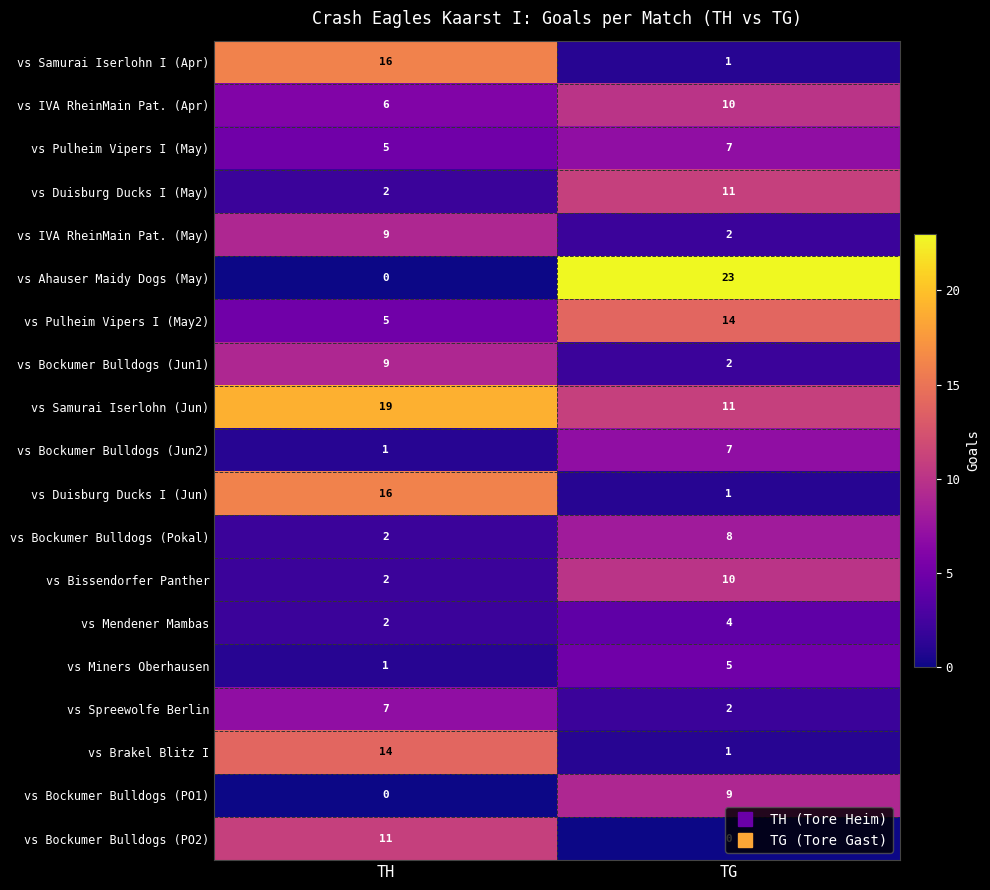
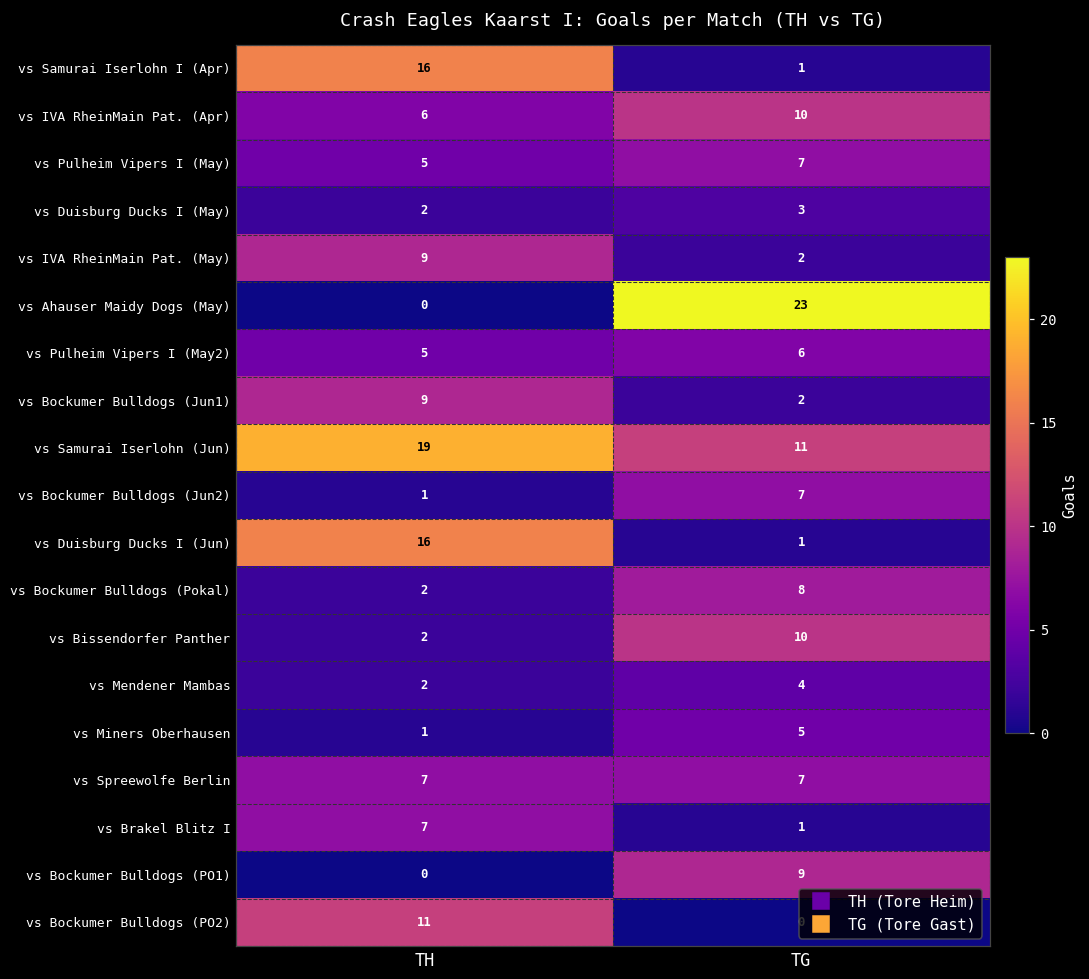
vs Duisburg Ducks I (May), TG: 11 -> 3
vs Pulheim Vipers I (May2), TG: 14 -> 6
vs Spreewolfe Berlin, TG: 2 -> 7
vs Brakel Blitz I, TH: 14 -> 7
